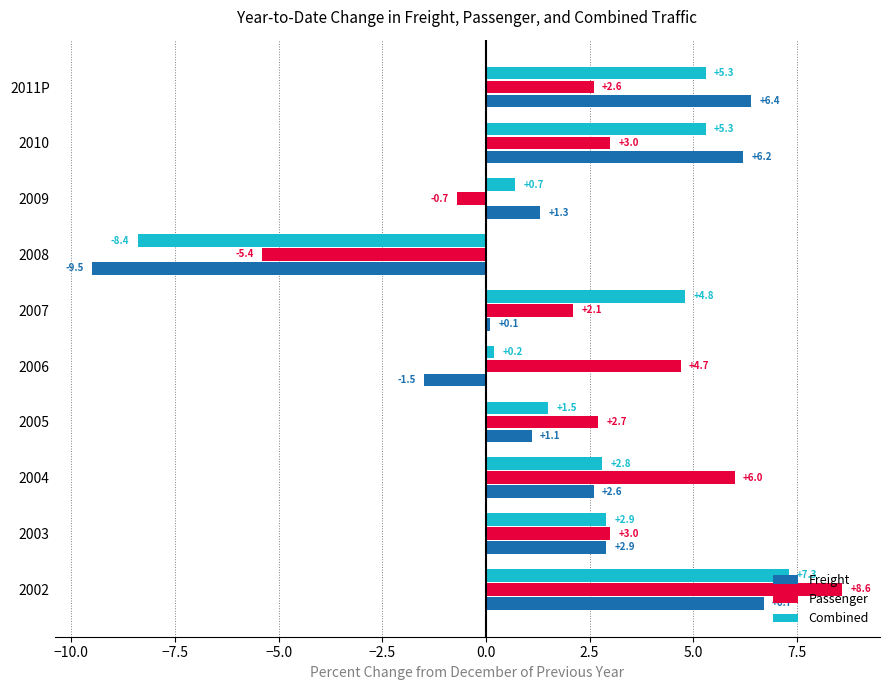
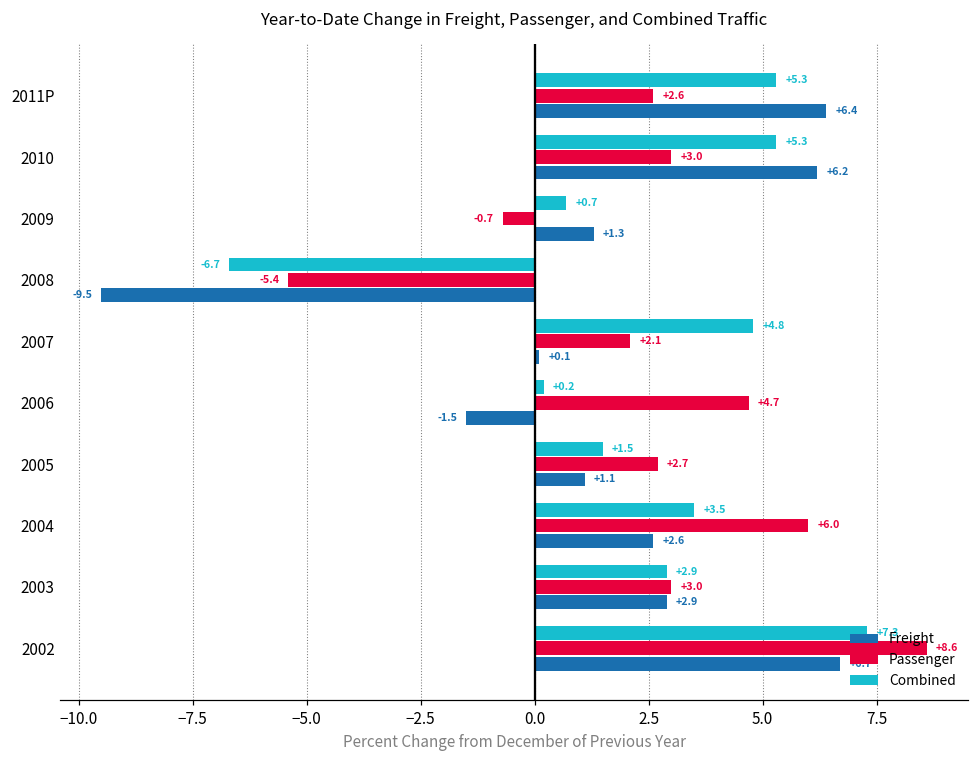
Combined, 2008: -8.4 -> -6.7
Combined, 2004: +2.8 -> +3.5
